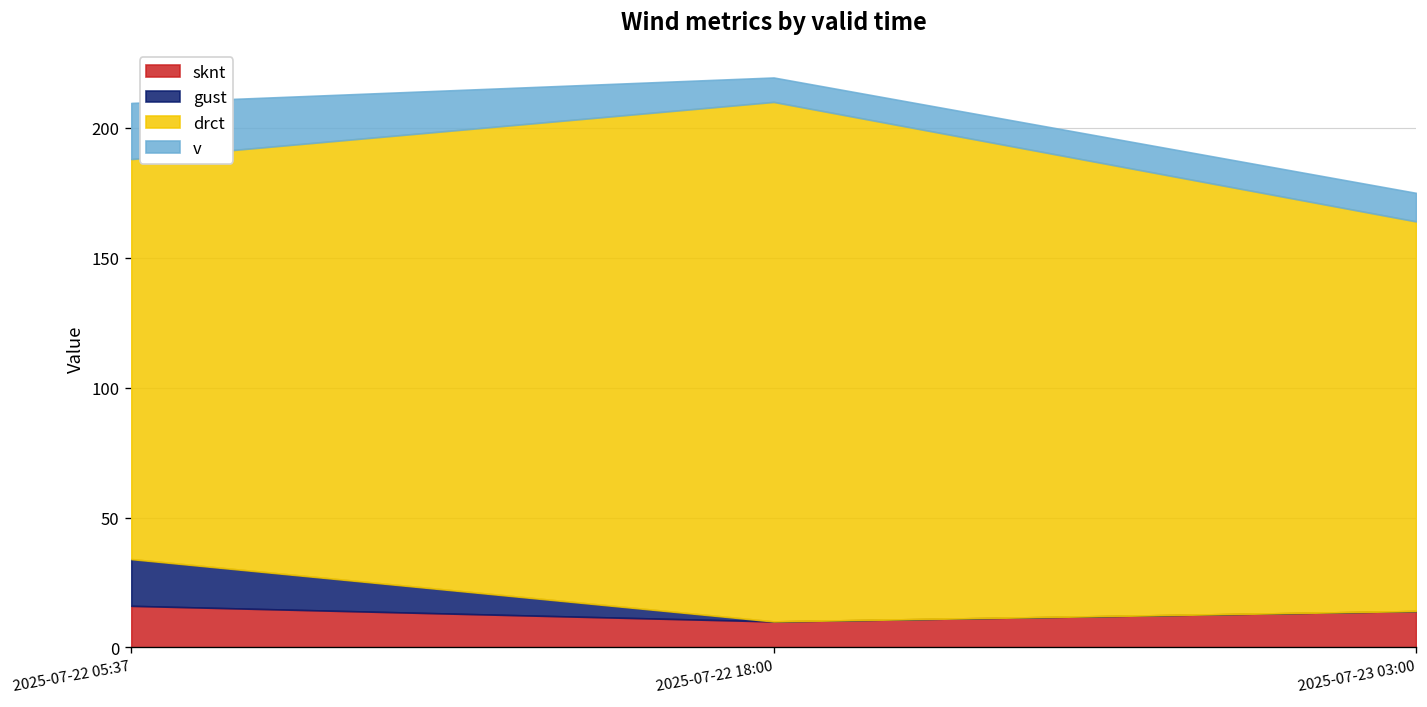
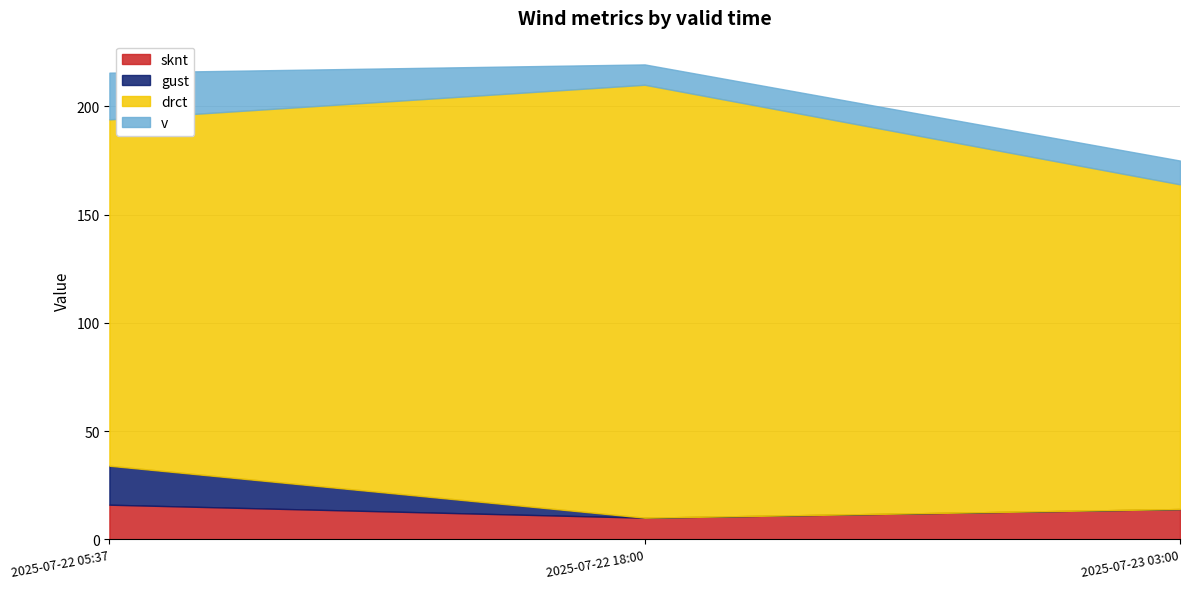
drct, 2025-07-22 05:37: 154 -> 160
